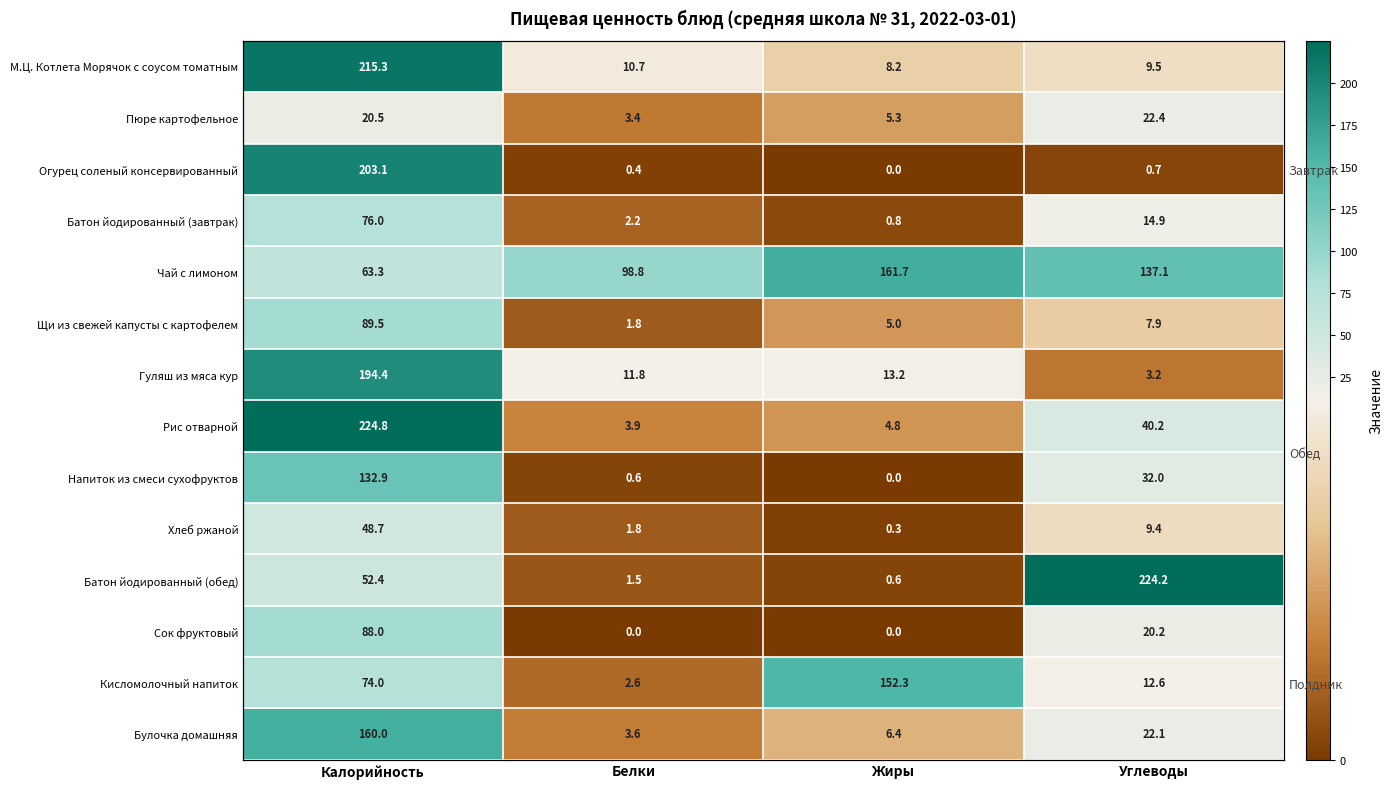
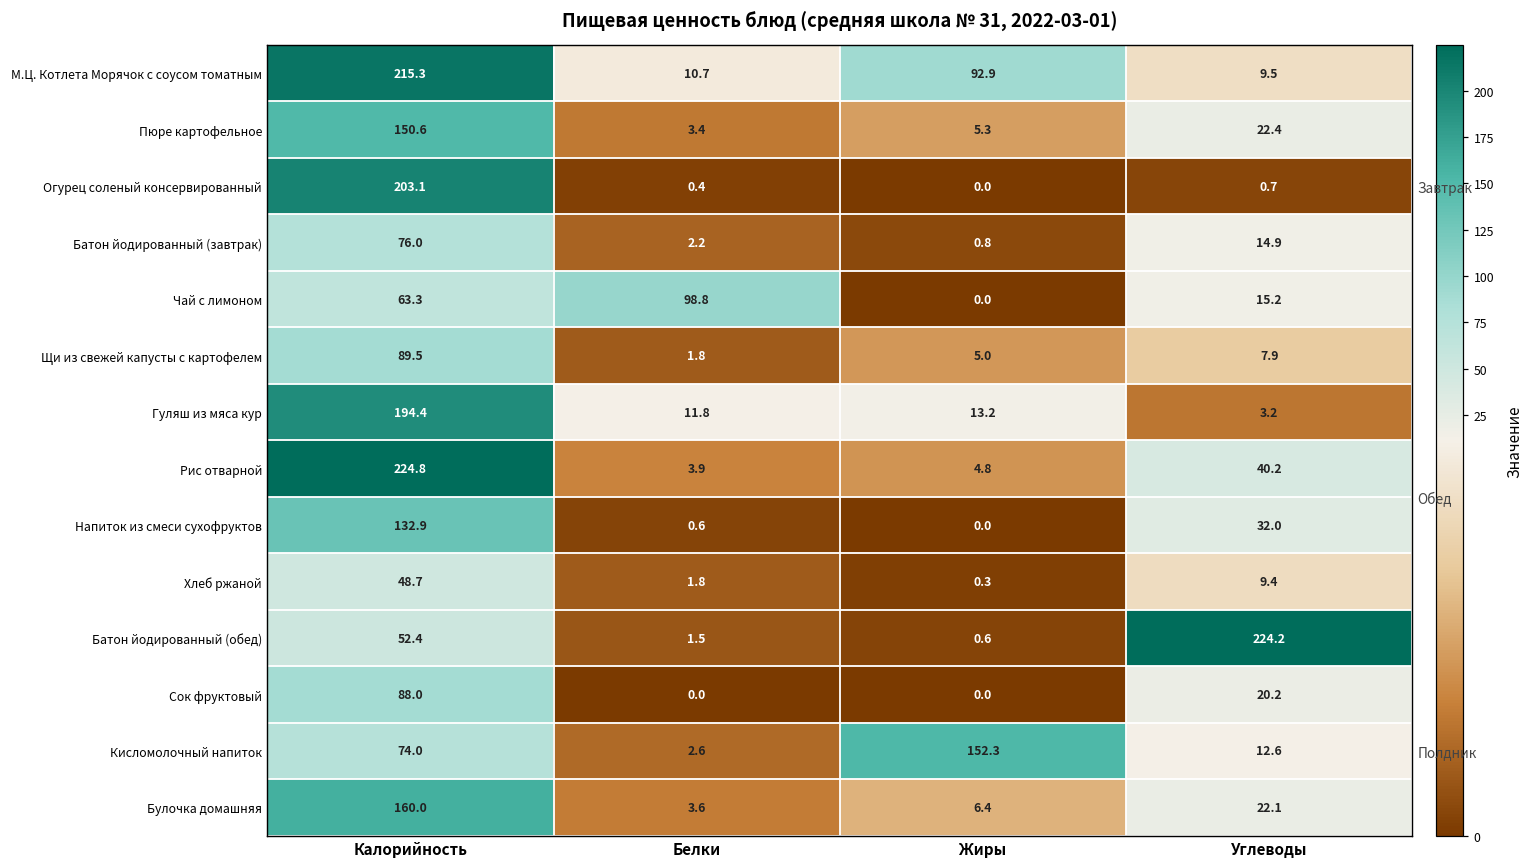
М.Ц. Котлета Морячок с соусом томатным, Жиры: 8.2 -> 92.9
Пюре картофельное, Калорийность: 20.5 -> 150.6
Чай с лимоном, Жиры: 161.7 -> 0.0
Чай с лимоном, Углеводы: 137.1 -> 15.2
